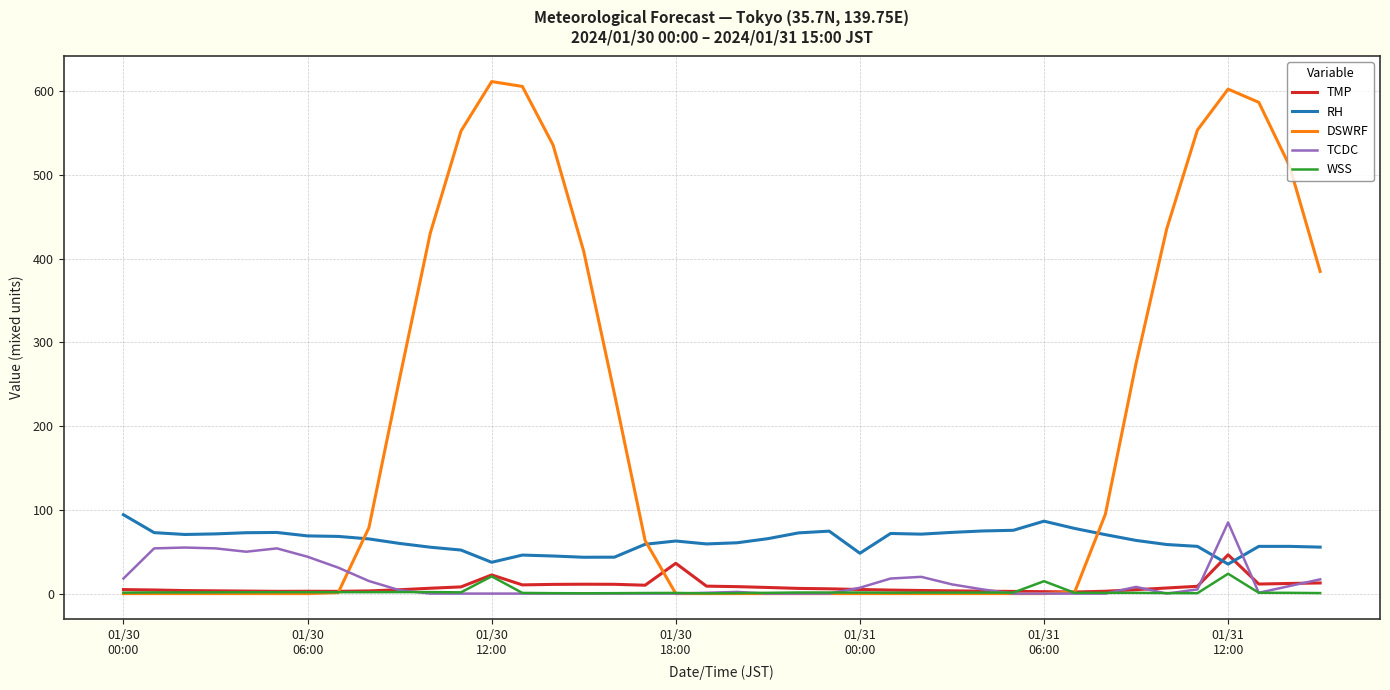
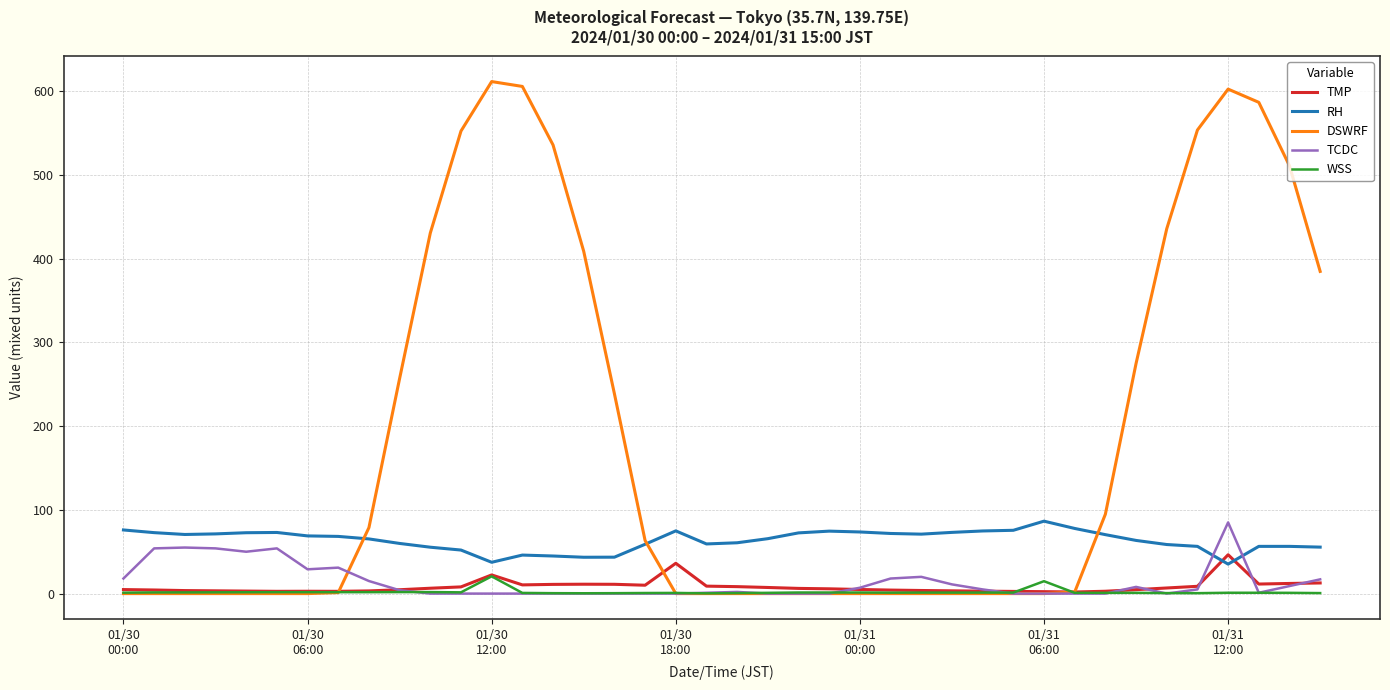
RH, 01/30 00:00: 90 -> 80
TCDC, 01/30 06:00: 40 -> 30
RH, 01/30 18:00: 60 -> 70
RH, 01/31 00:00: 50 -> 70
WSS, 01/31 12:00: 20 -> 0
